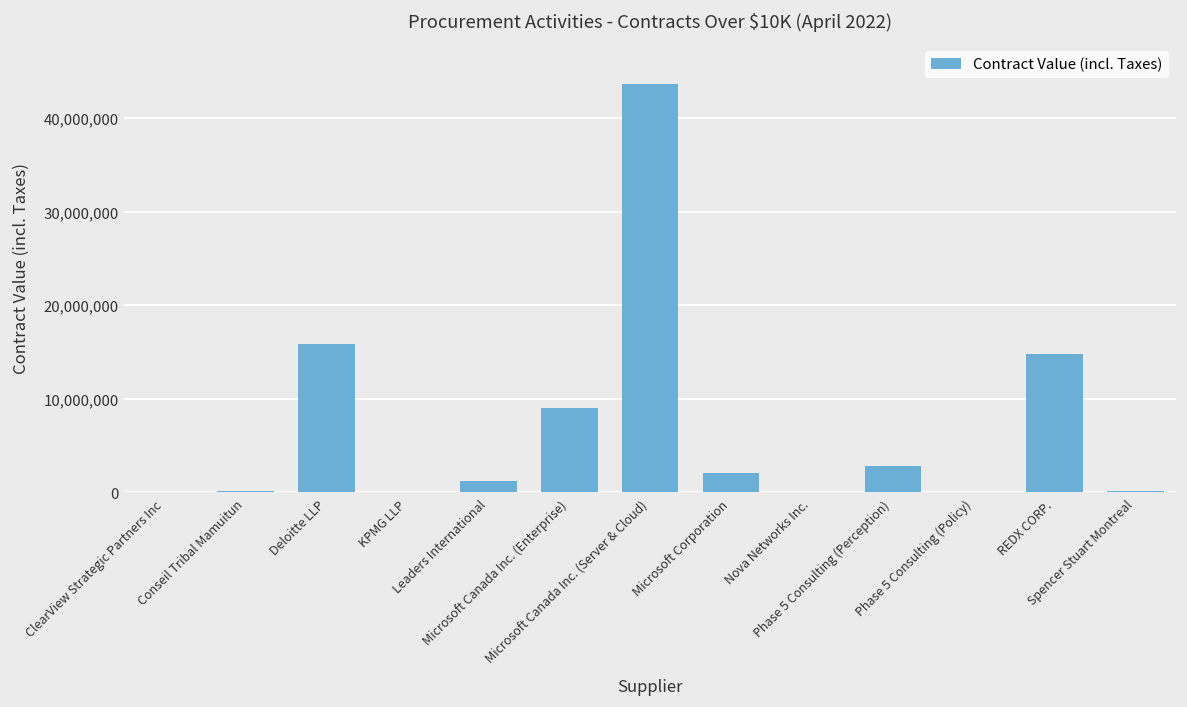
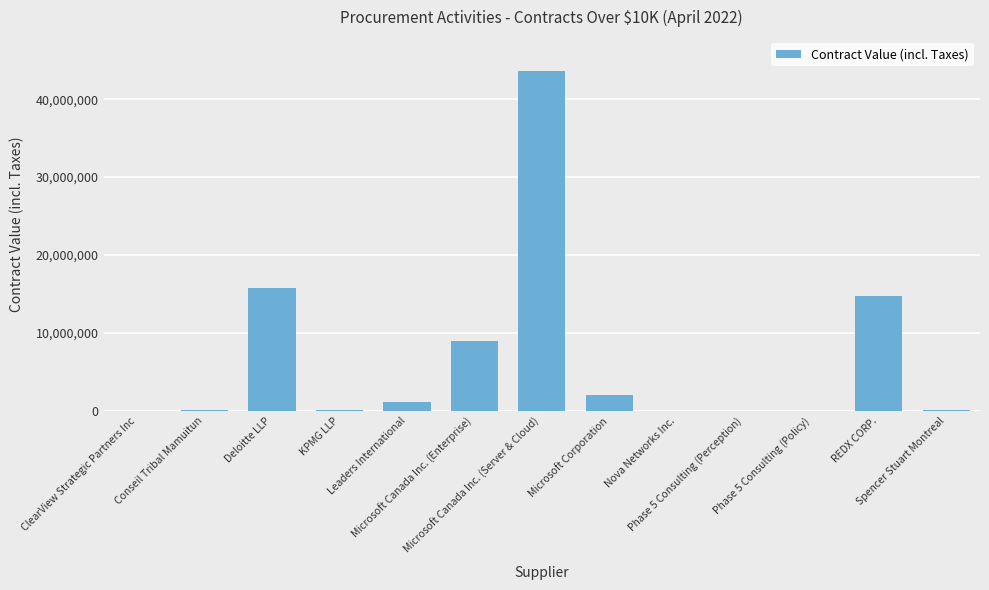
Phase 5 Consulting (Perception): 3,000,000 -> 0
